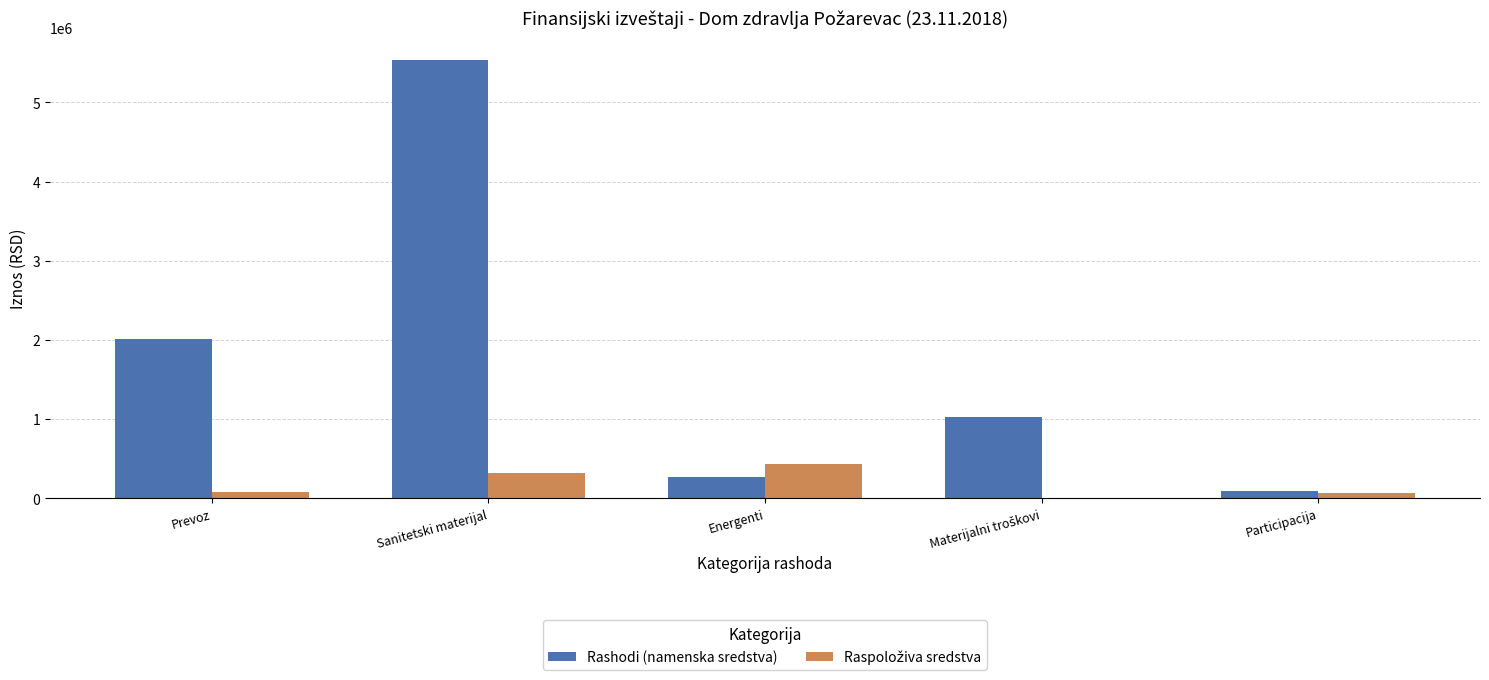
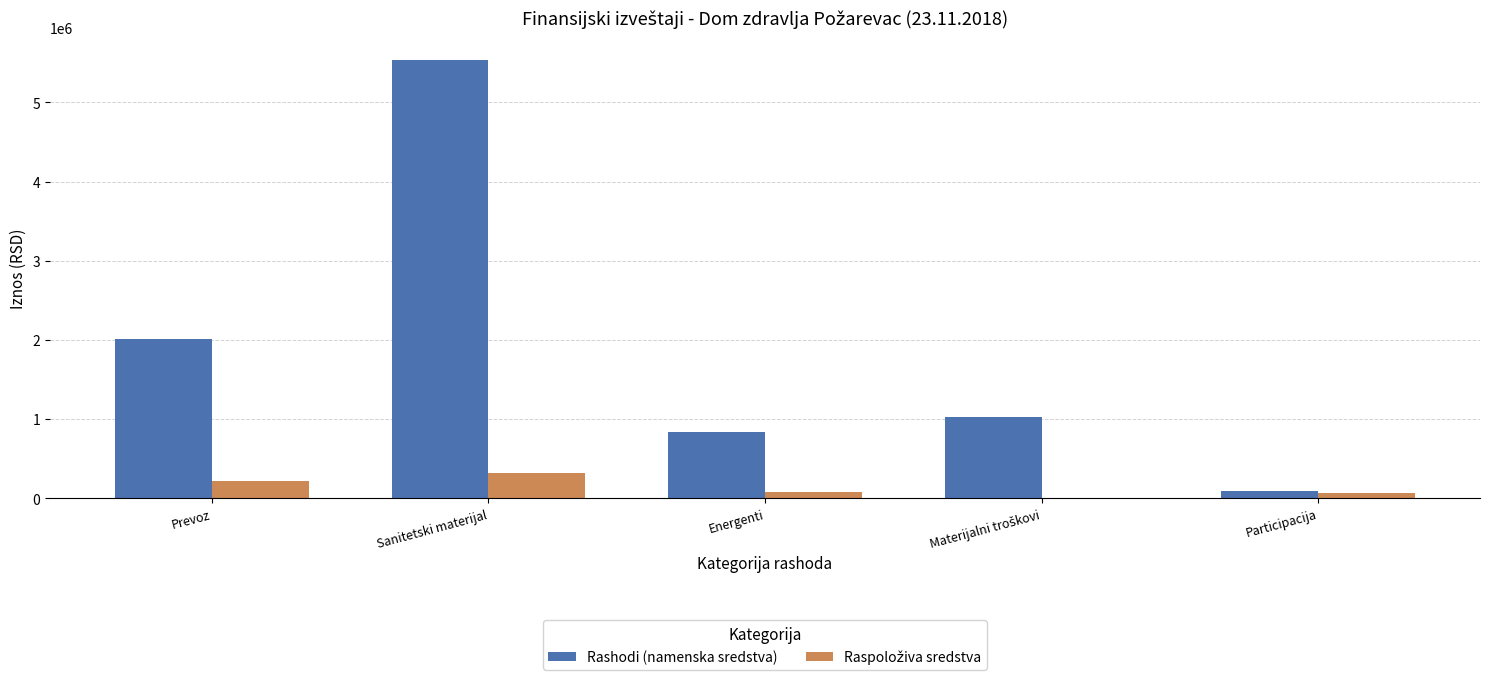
Raspoloživa sredstva, Prevoz: 100000 -> 200000
Rashodi (namenska sredstva), Energenti: 300000 -> 800000
Raspoloživa sredstva, Energenti: 400000 -> 100000
